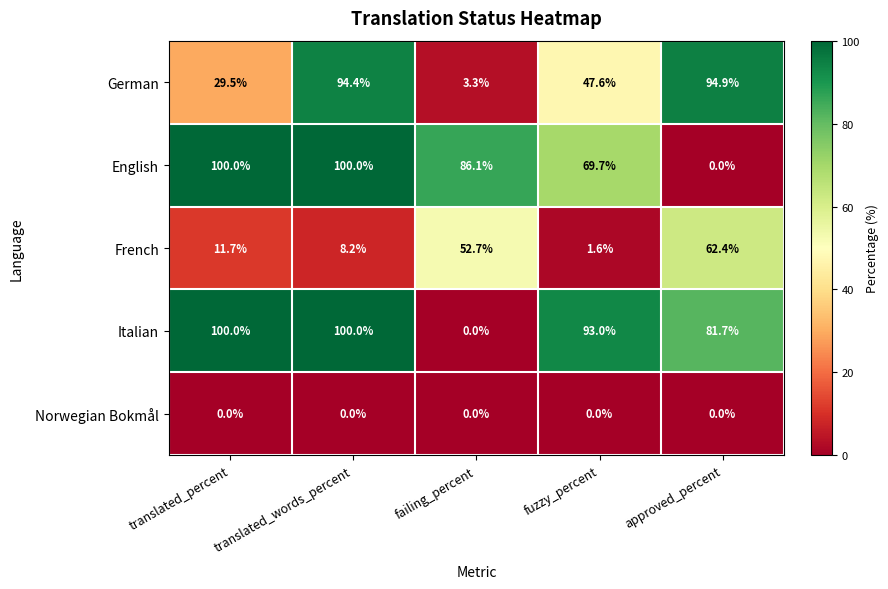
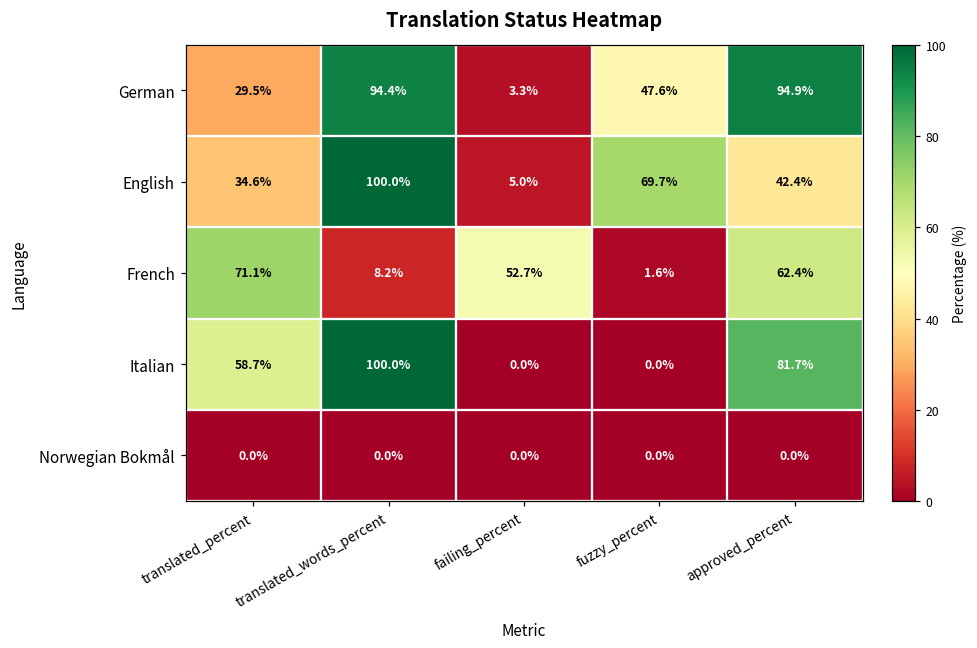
English, translated_percent: 100.0% -> 34.6%
English, failing_percent: 86.1% -> 5.0%
English, approved_percent: 0.0% -> 42.4%
French, translated_percent: 11.7% -> 71.1%
Italian, translated_percent: 100.0% -> 58.7%
Italian, fuzzy_percent: 93.0% -> 0.0%
